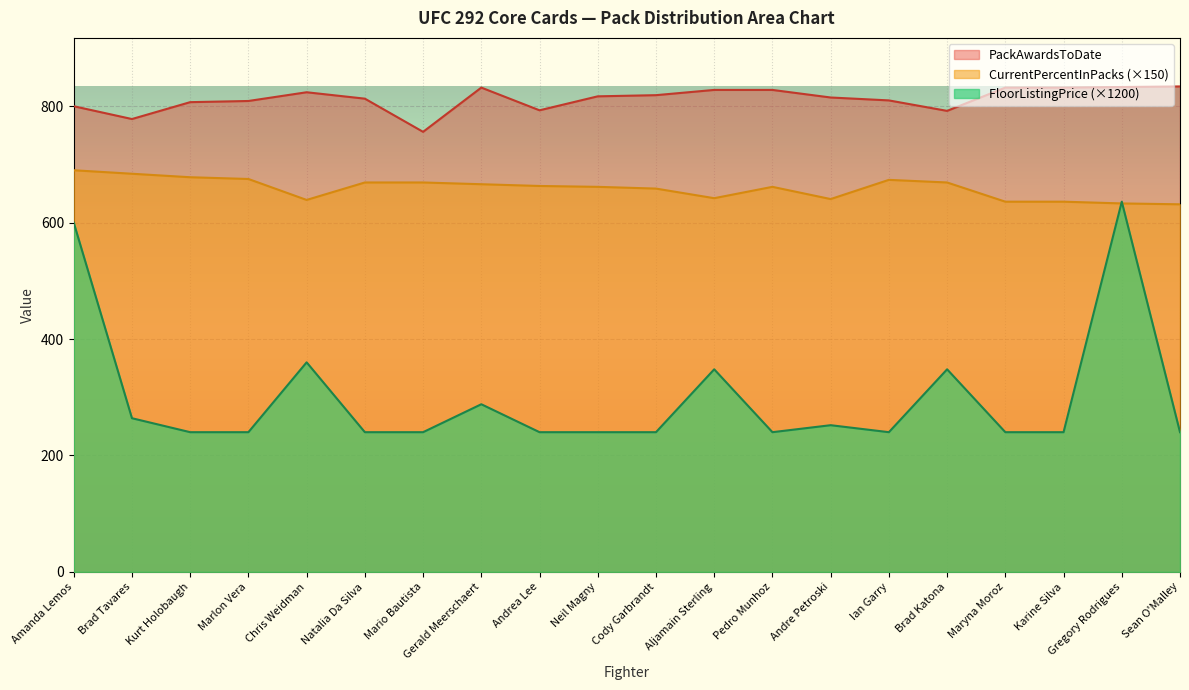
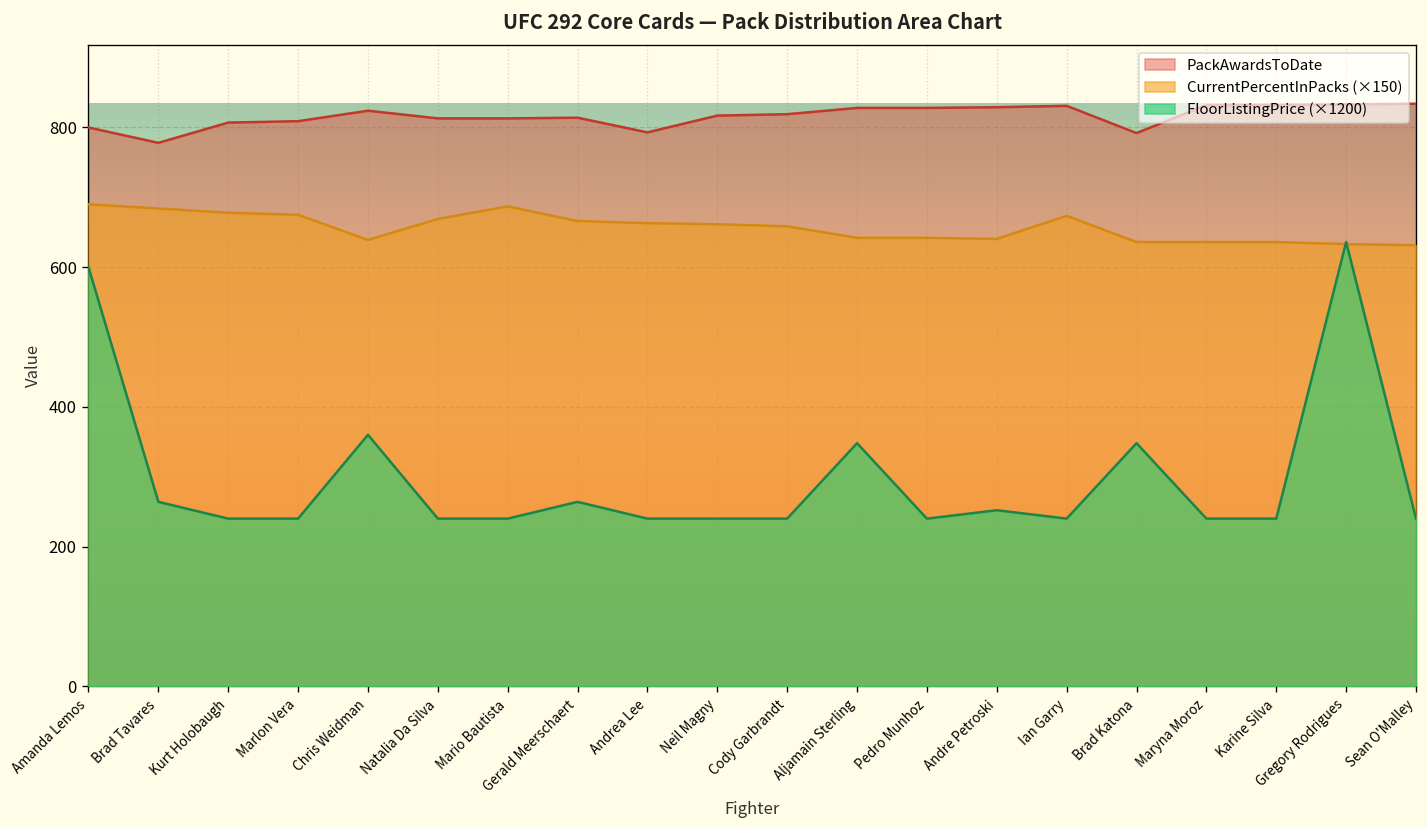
PackAwardsToDate, Mario Bautista: 760 -> 810
CurrentPercentInPacks (×150), Mario Bautista: 670 -> 690
PackAwardsToDate, Gerald Meerschaert: 830 -> 810
FloorListingPrice (×1200), Gerald Meerschaert: 290 -> 260
CurrentPercentInPacks (×150), Pedro Munhoz: 660 -> 640
PackAwardsToDate, Andre Petroski: 820 -> 830
PackAwardsToDate, Ian Garry: 810 -> 830
CurrentPercentInPacks (×150), Brad Katona: 670 -> 640
